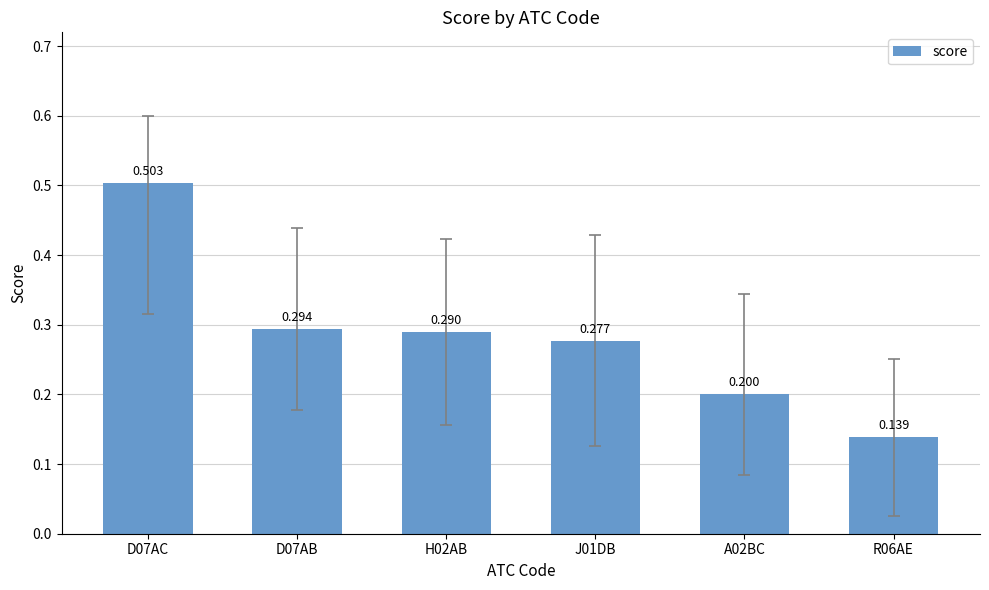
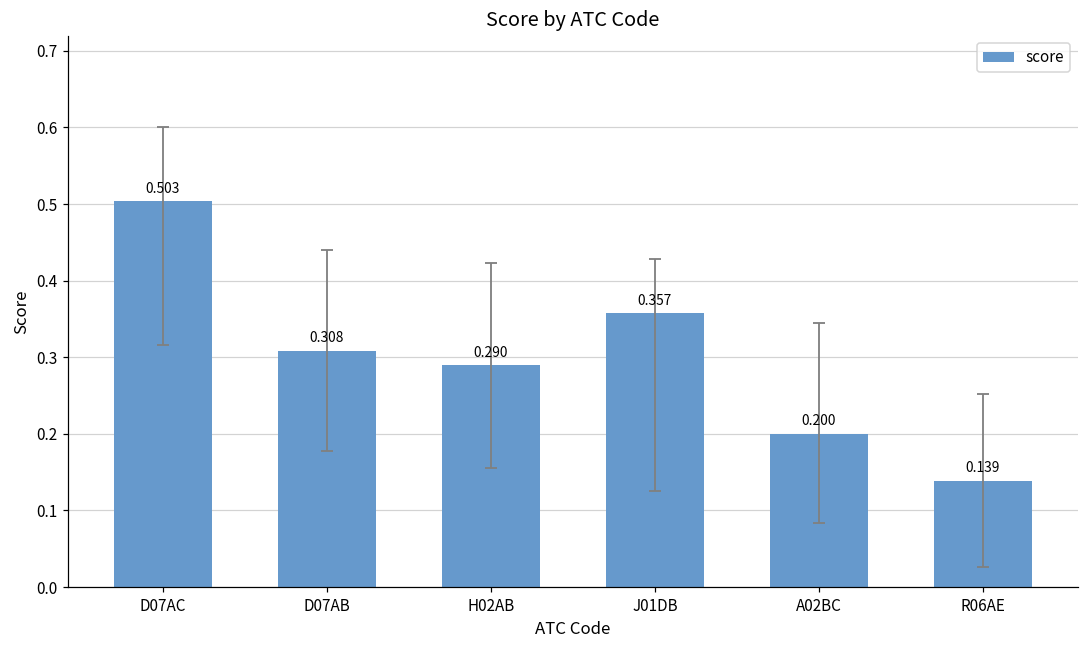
score, D07AB: 0.294 -> 0.308
score, J01DB: 0.277 -> 0.357
